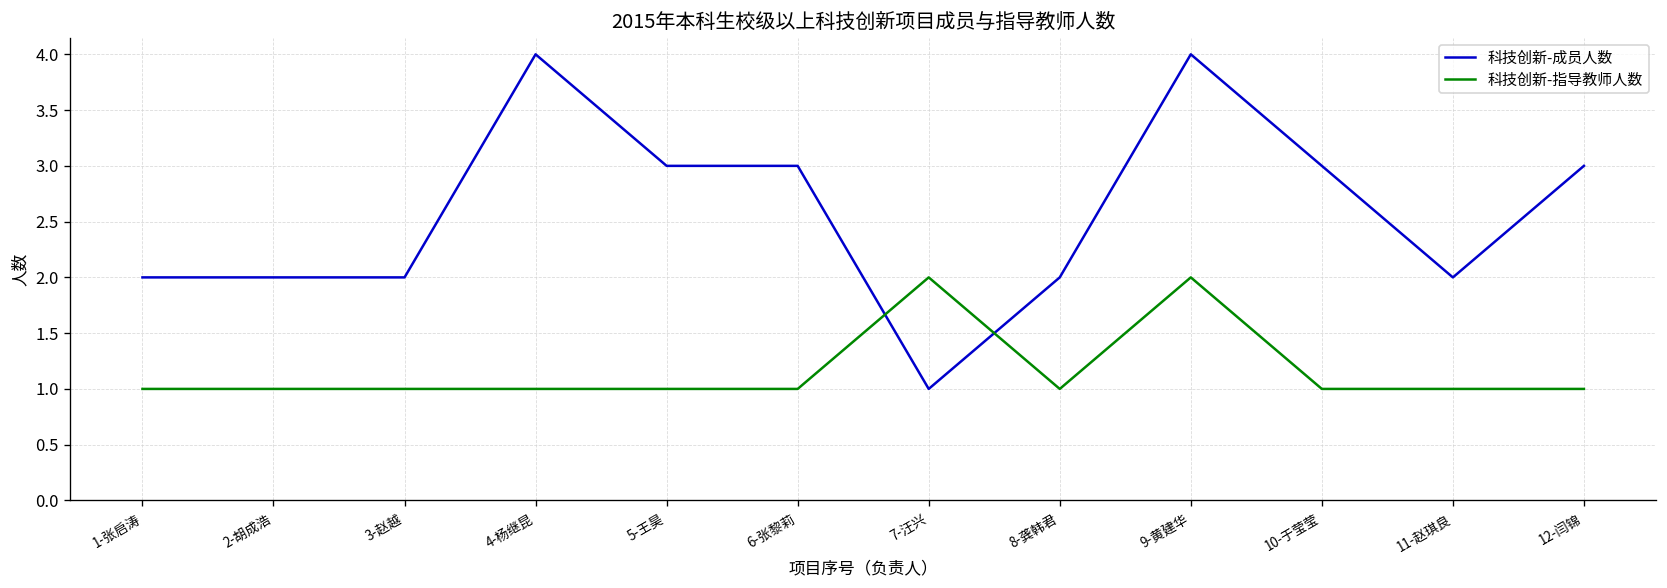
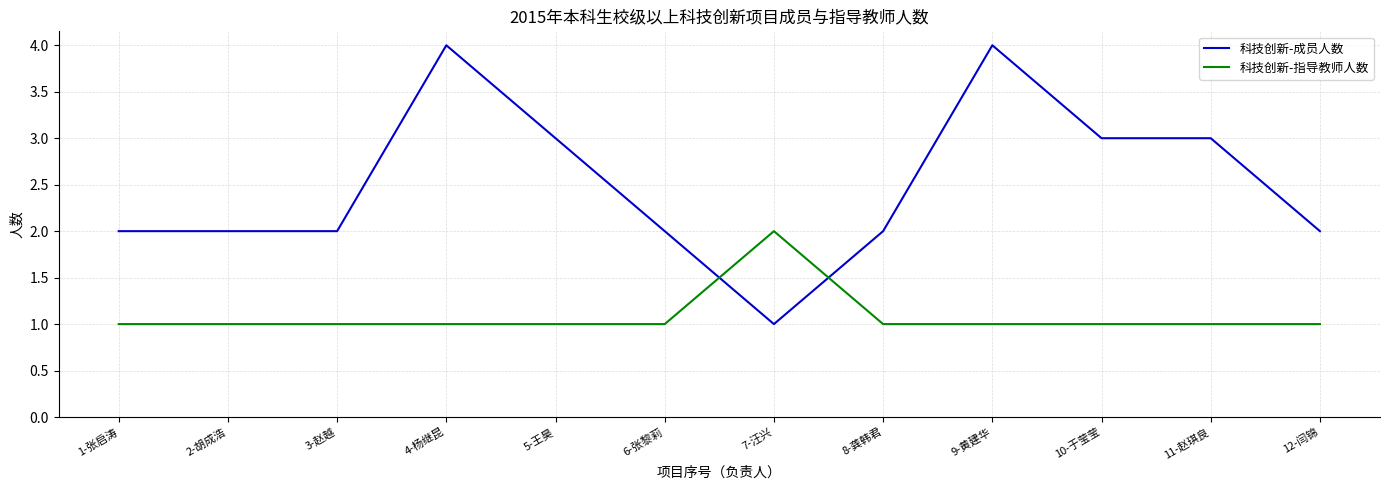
科技创新-成员人数, 6-张黎莉: 3 -> 2
科技创新-指导教师人数, 9-黄建华: 2 -> 1
科技创新-成员人数, 11-赵琪良: 2 -> 3
科技创新-成员人数, 12-闫锦: 3 -> 2
